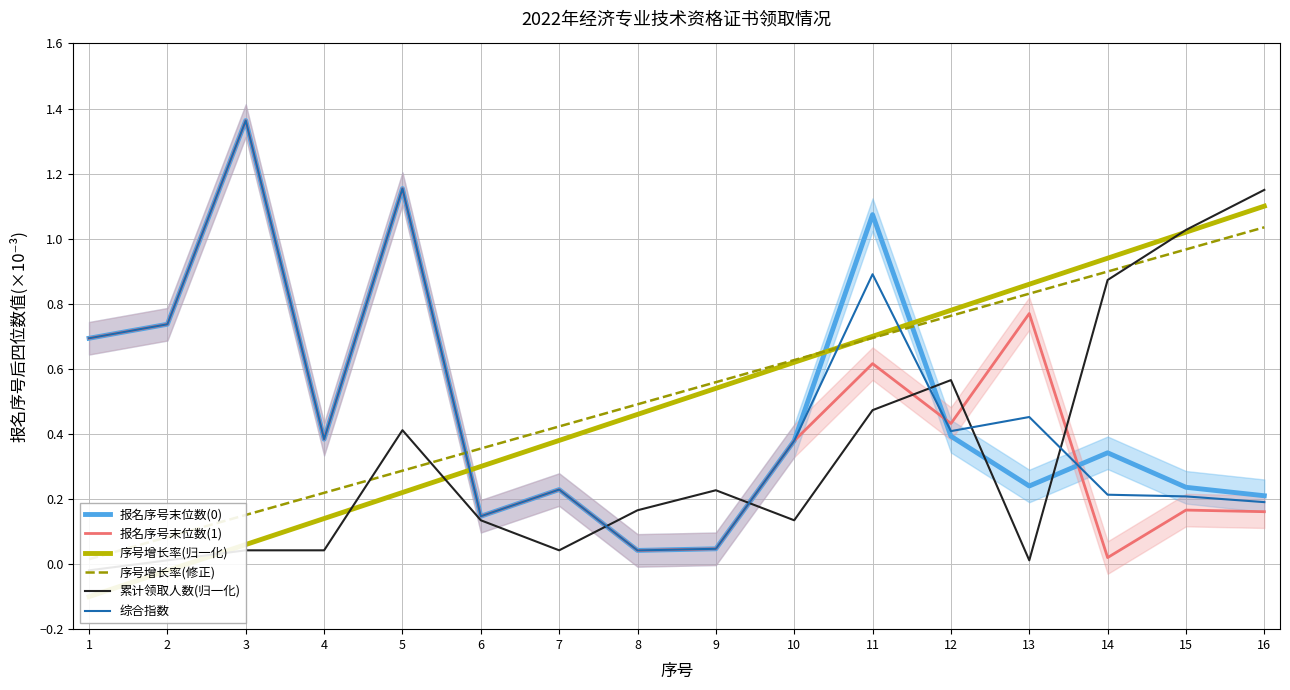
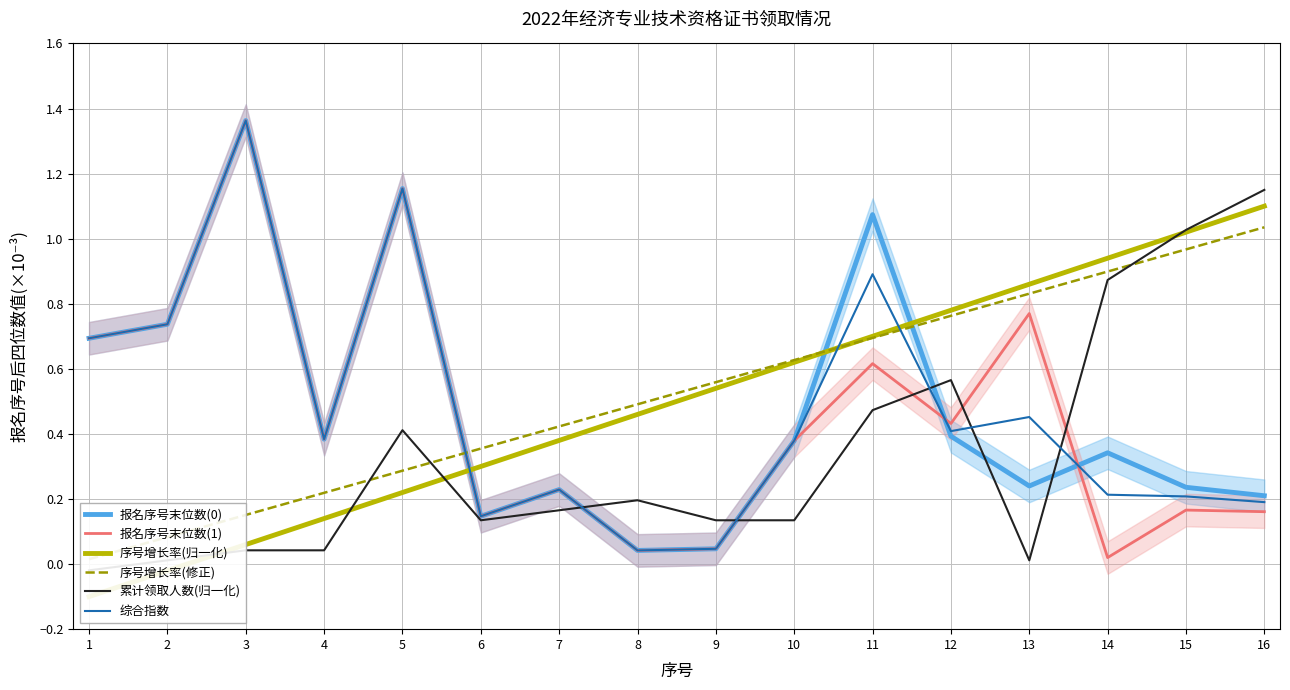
累计领取人数(归一化), 7: 0.04 -> 0.17
累计领取人数(归一化), 8: 0.17 -> 0.20
累计领取人数(归一化), 9: 0.23 -> 0.13
